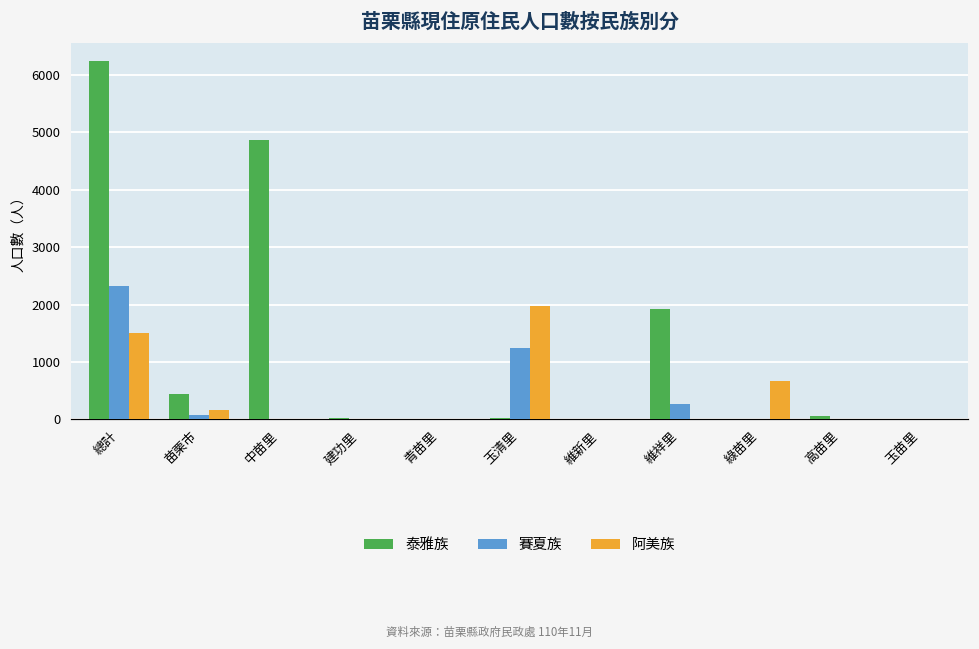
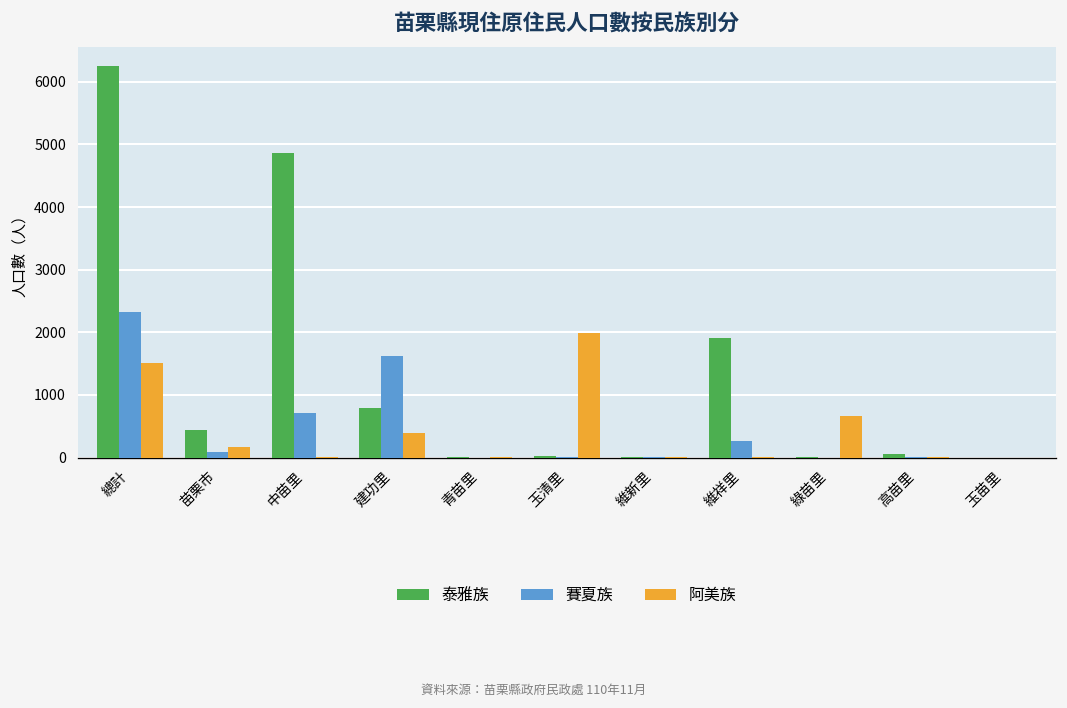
賽夏族, 中苗里: 0 -> 700
泰雅族, 建功里: 0 -> 800
賽夏族, 建功里: 0 -> 1600
阿美族, 建功里: 0 -> 400
賽夏族, 玉清里: 1200 -> 0
